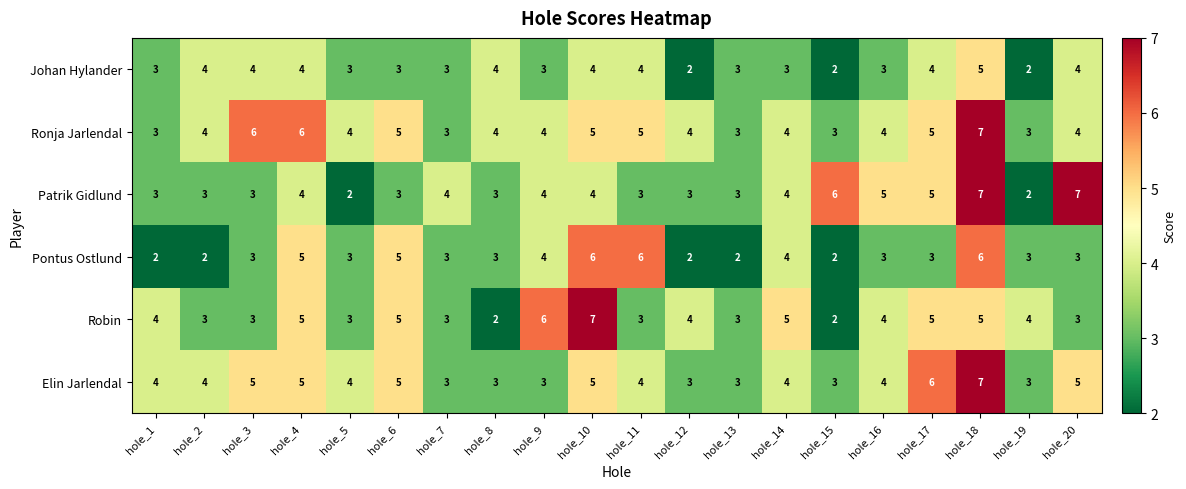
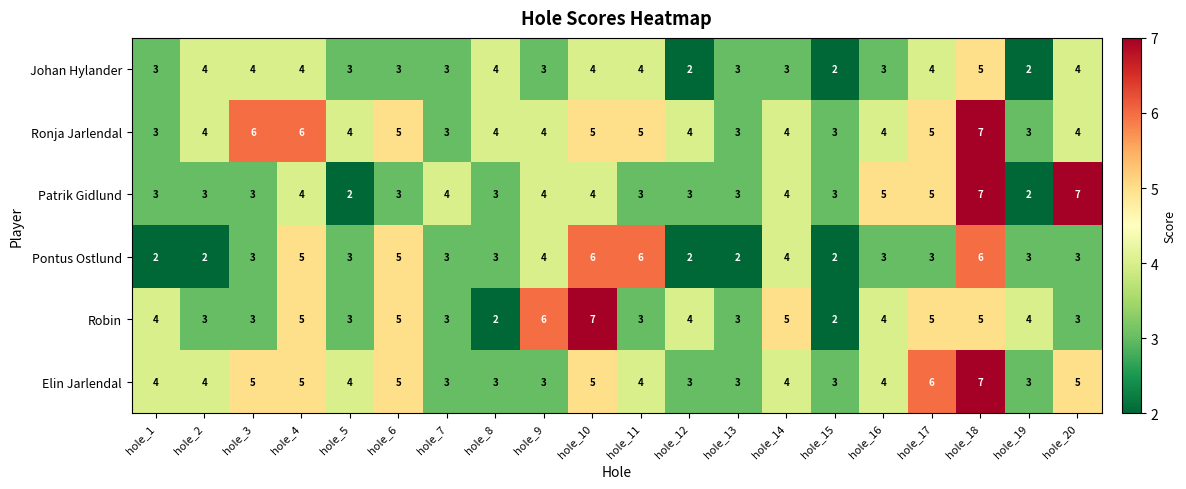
Patrik Gidlund, hole_15: 6 -> 3
